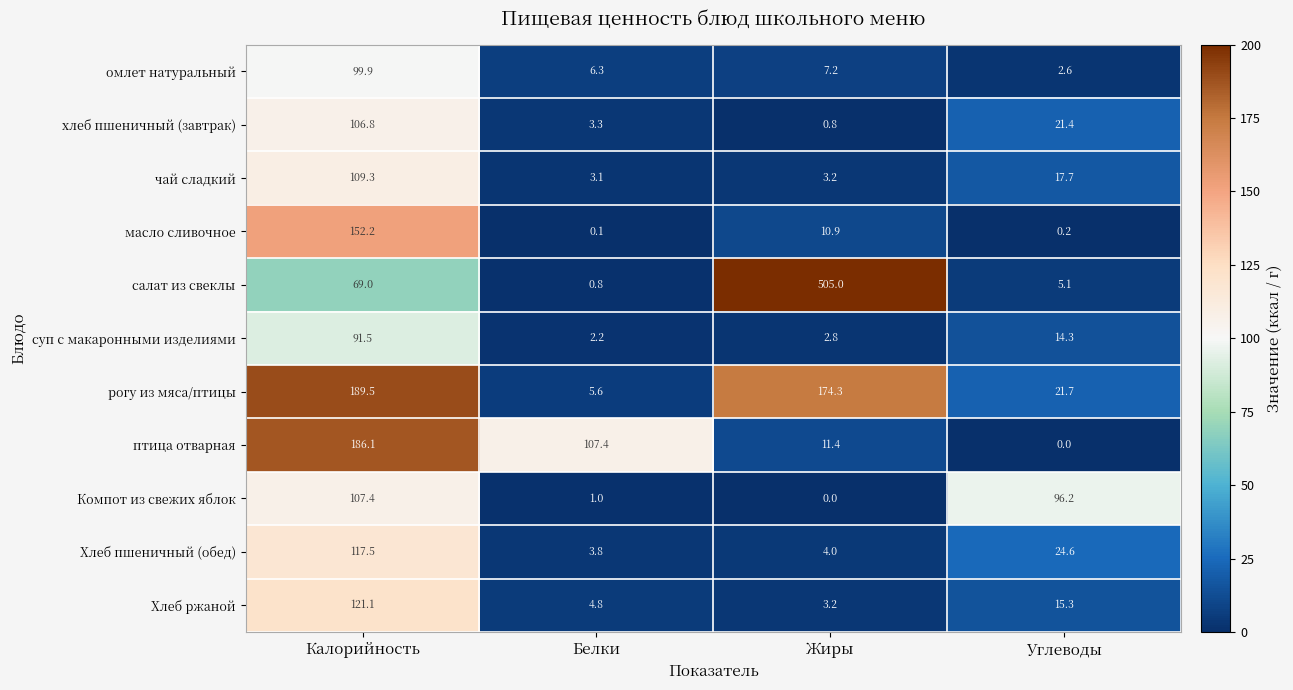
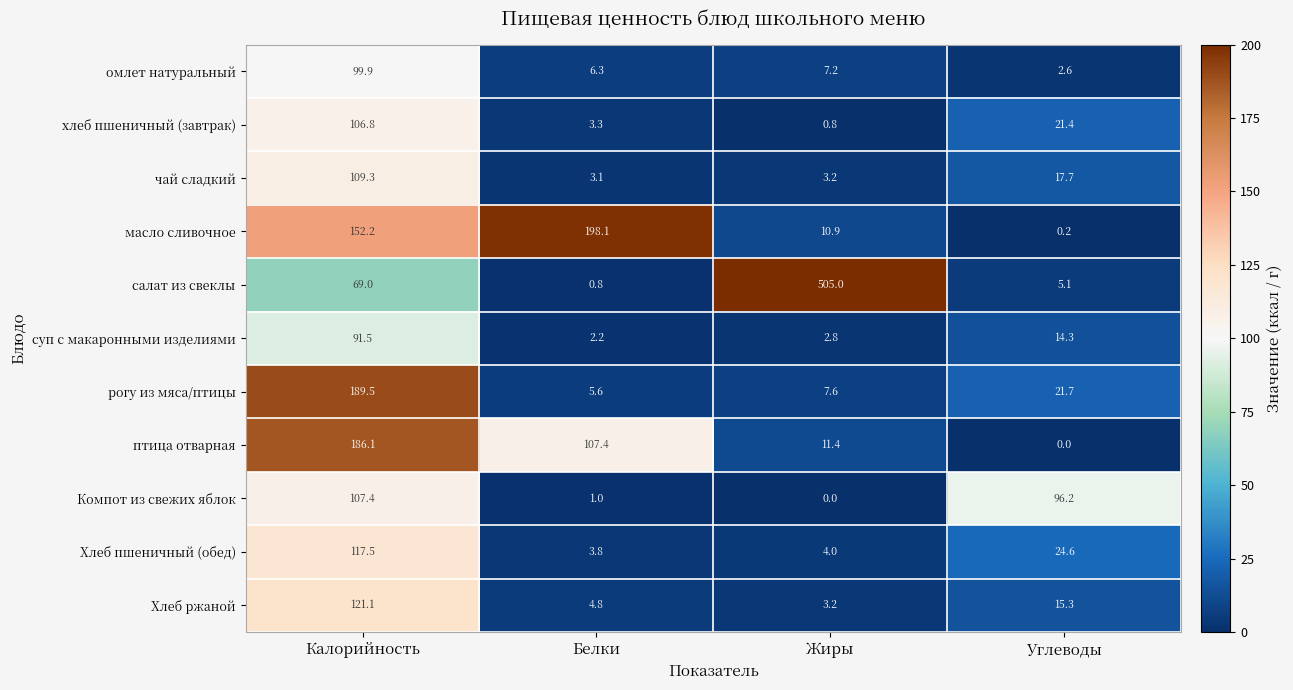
масло сливочное, Белки: 0.1 -> 198.1
рогу из мяса/птицы, Жиры: 174.3 -> 7.6
